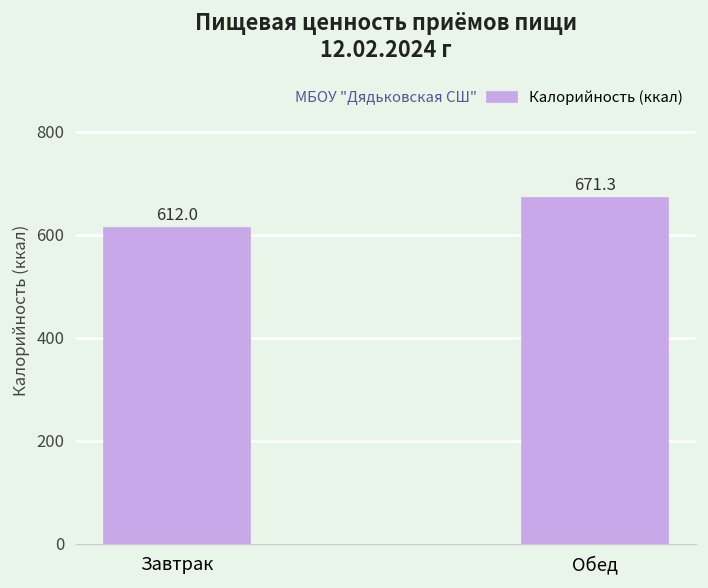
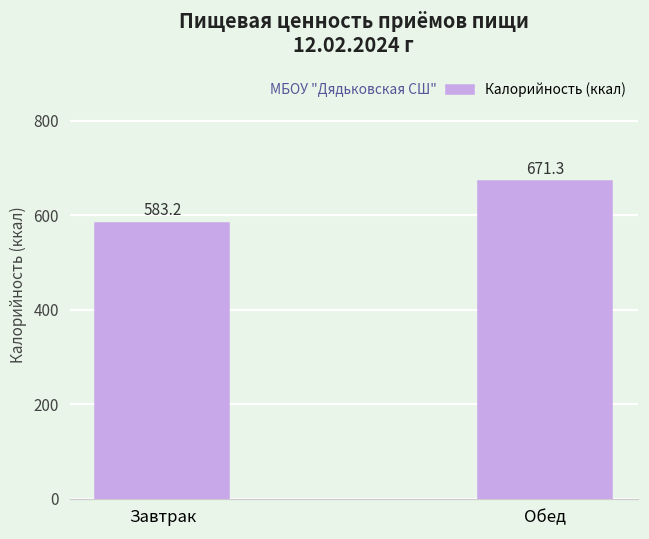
Завтрак: 612.0 -> 583.2
